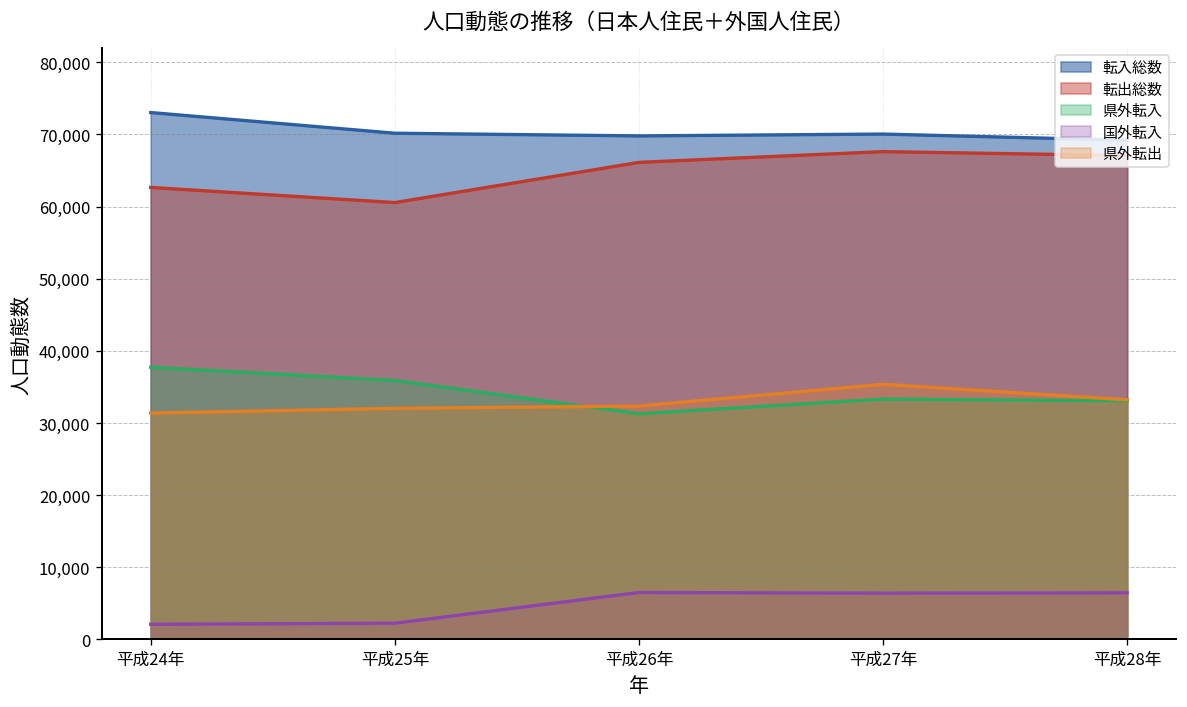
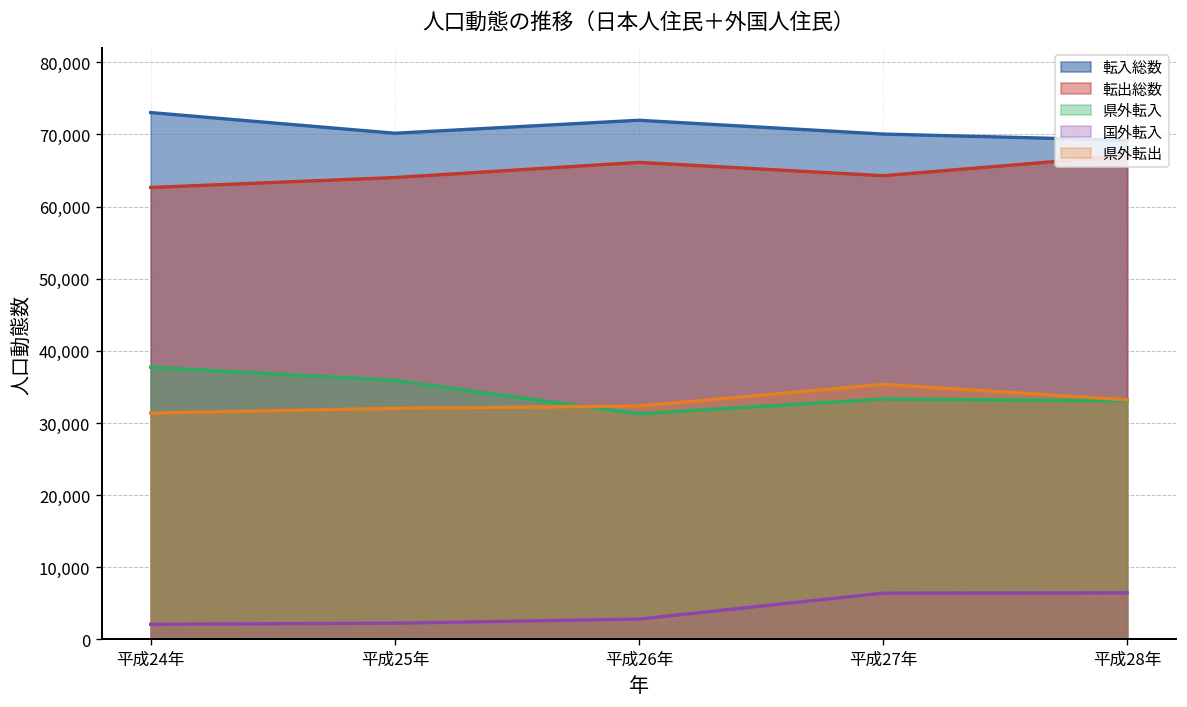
転出総数, 平成25年: 61,000 -> 64,000
転入総数, 平成26年: 70,000 -> 72,000
国外転入, 平成26年: 7,000 -> 3,000
転出総数, 平成27年: 68,000 -> 64,000
